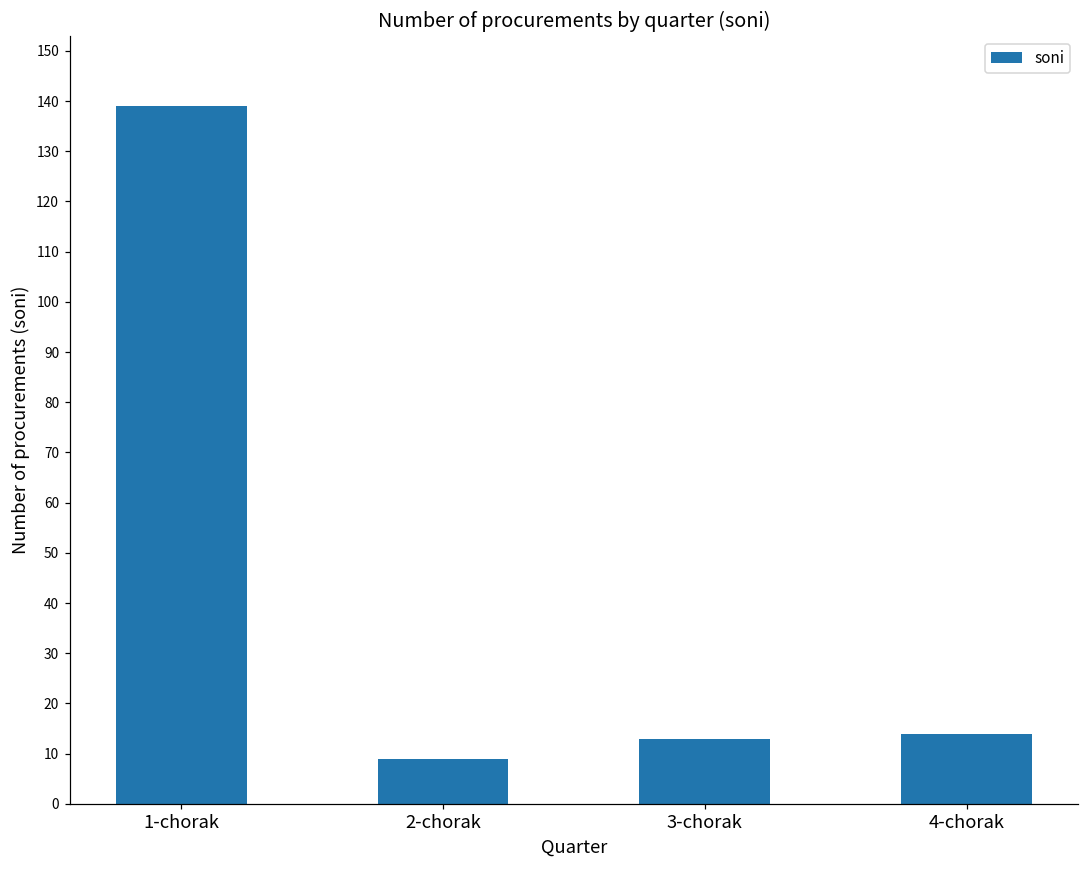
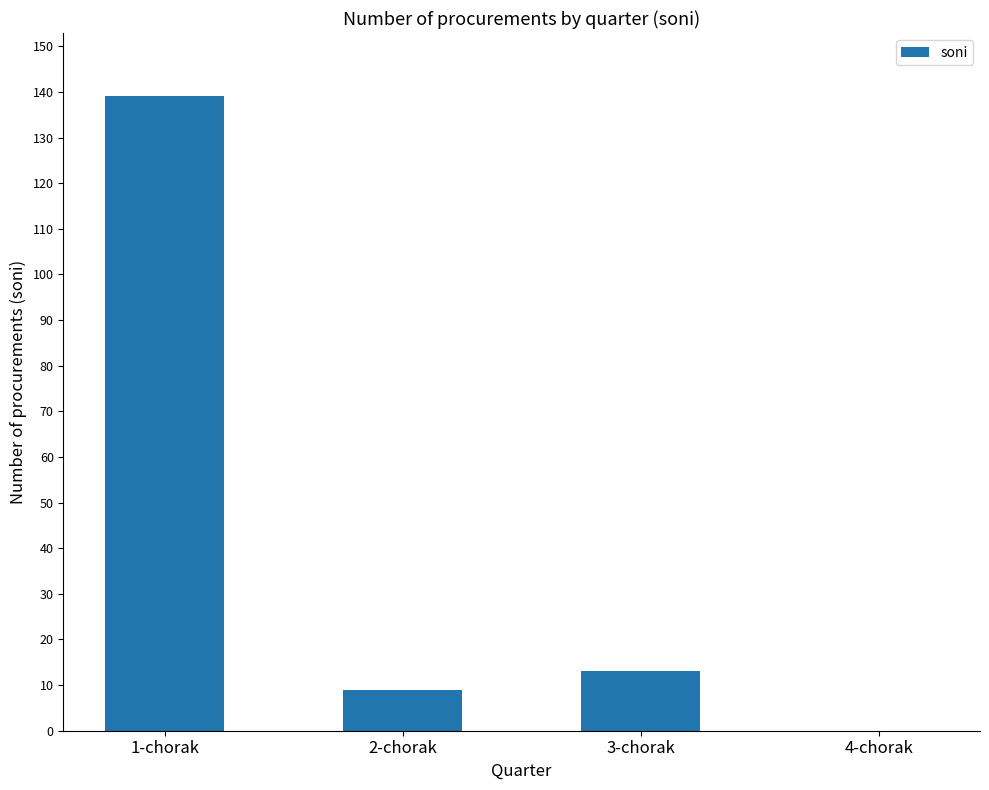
4-chorak: 14 -> 0
